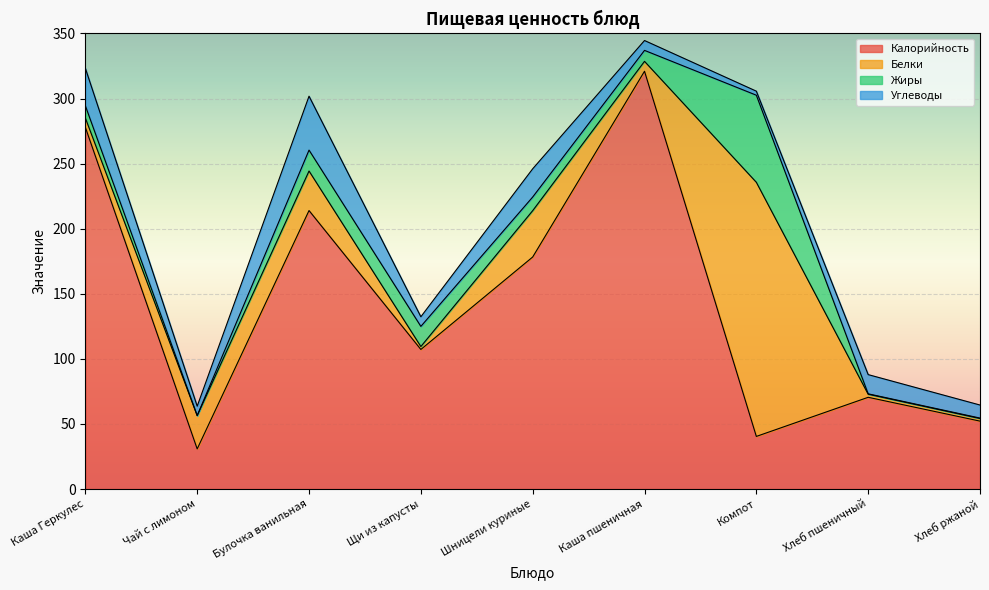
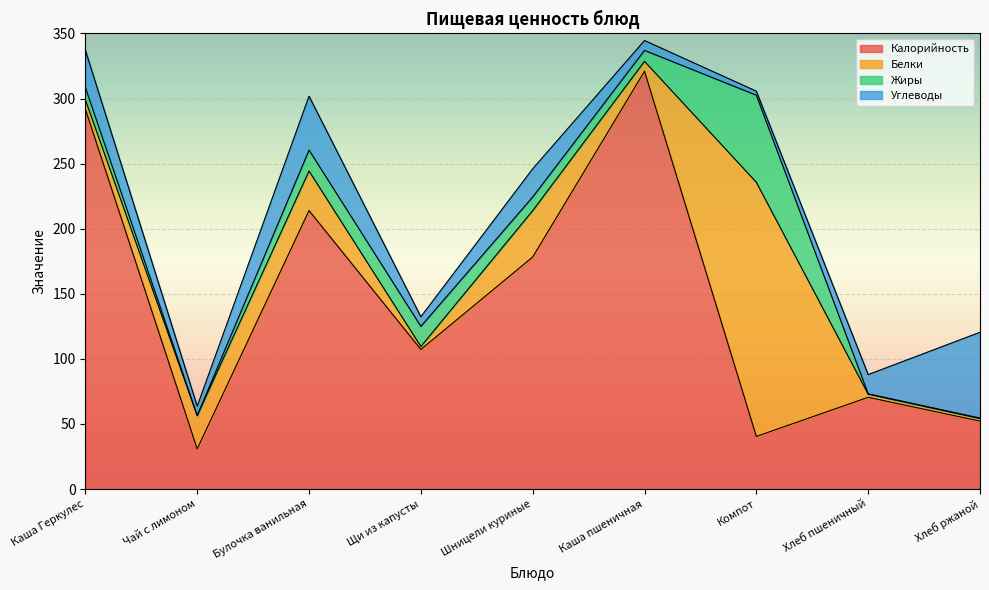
Калорийность, Каша Геркулес: 278 -> 292
Углеводы, Хлеб ржаной: 10 -> 66
